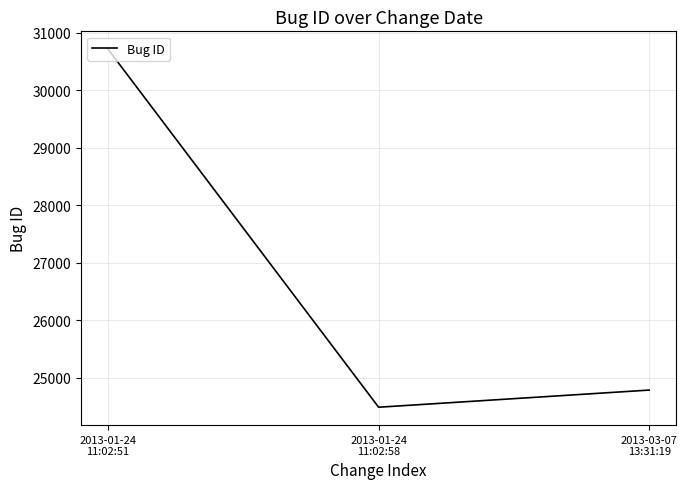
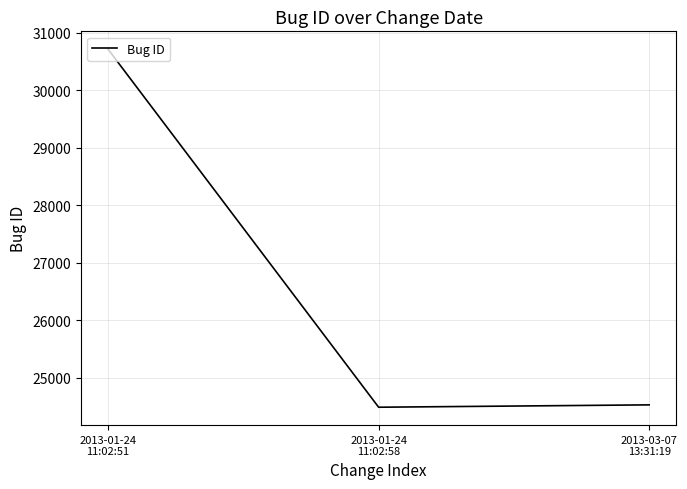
2013-03-07 13:31:19: 24800 -> 24500
